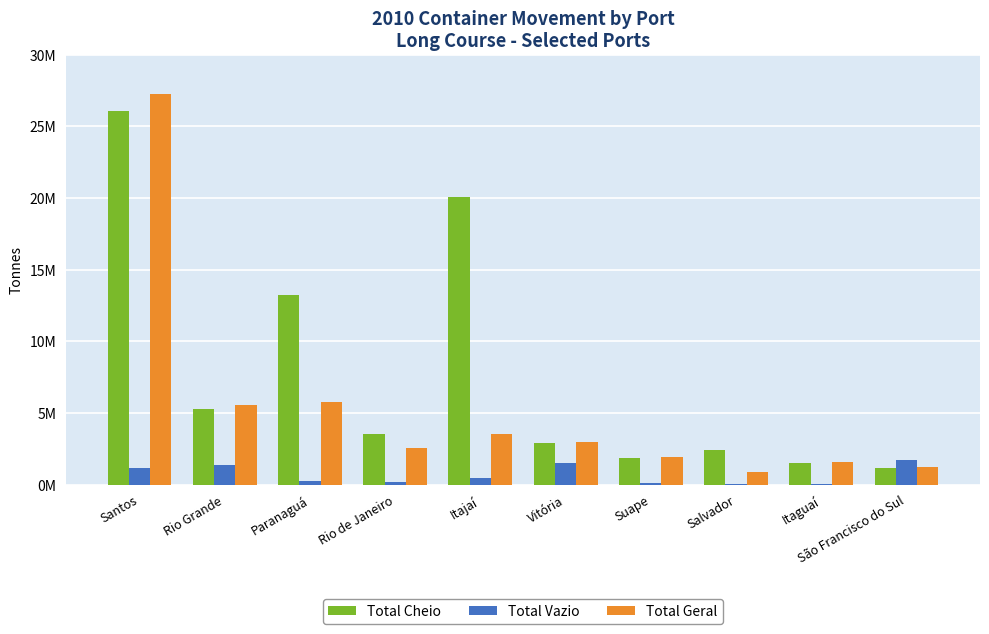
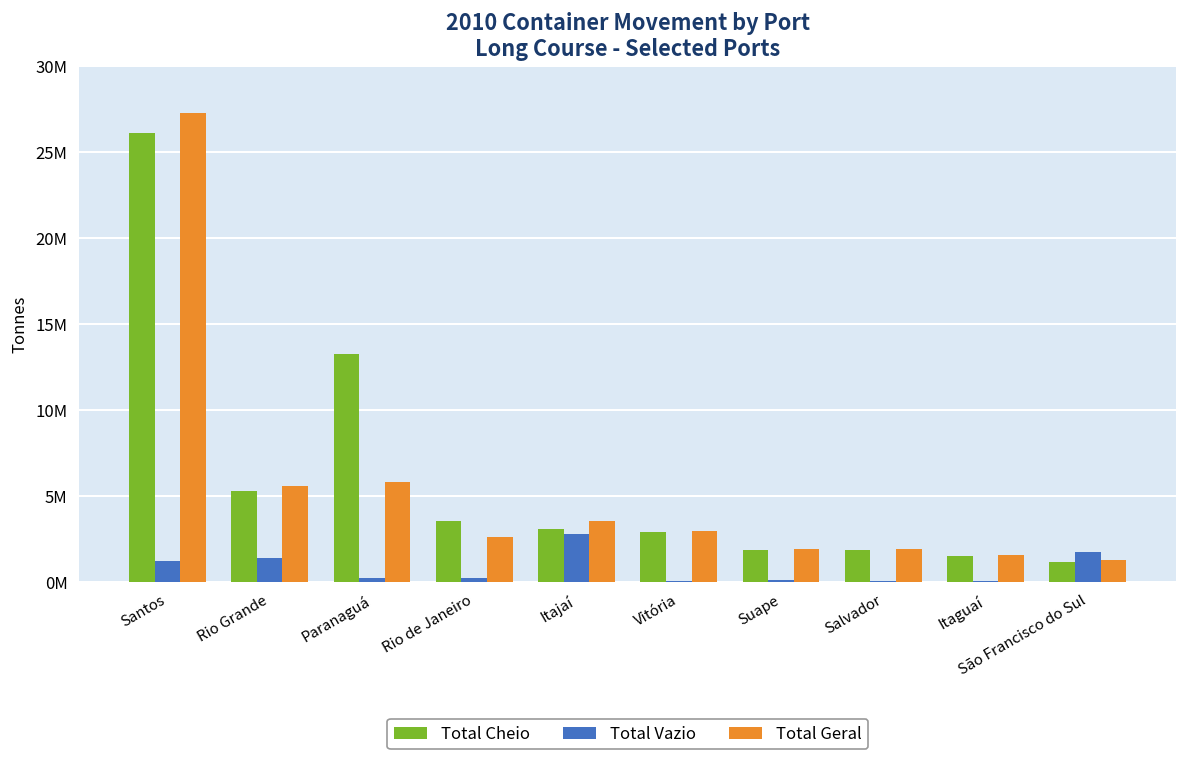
Total Cheio, Itajaí: 20100000 -> 3100000
Total Vazio, Itajaí: 500000 -> 2800000
Total Vazio, Vitória: 1500000 -> 0
Total Cheio, Salvador: 2400000 -> 1800000
Total Geral, Salvador: 800000 -> 1900000
